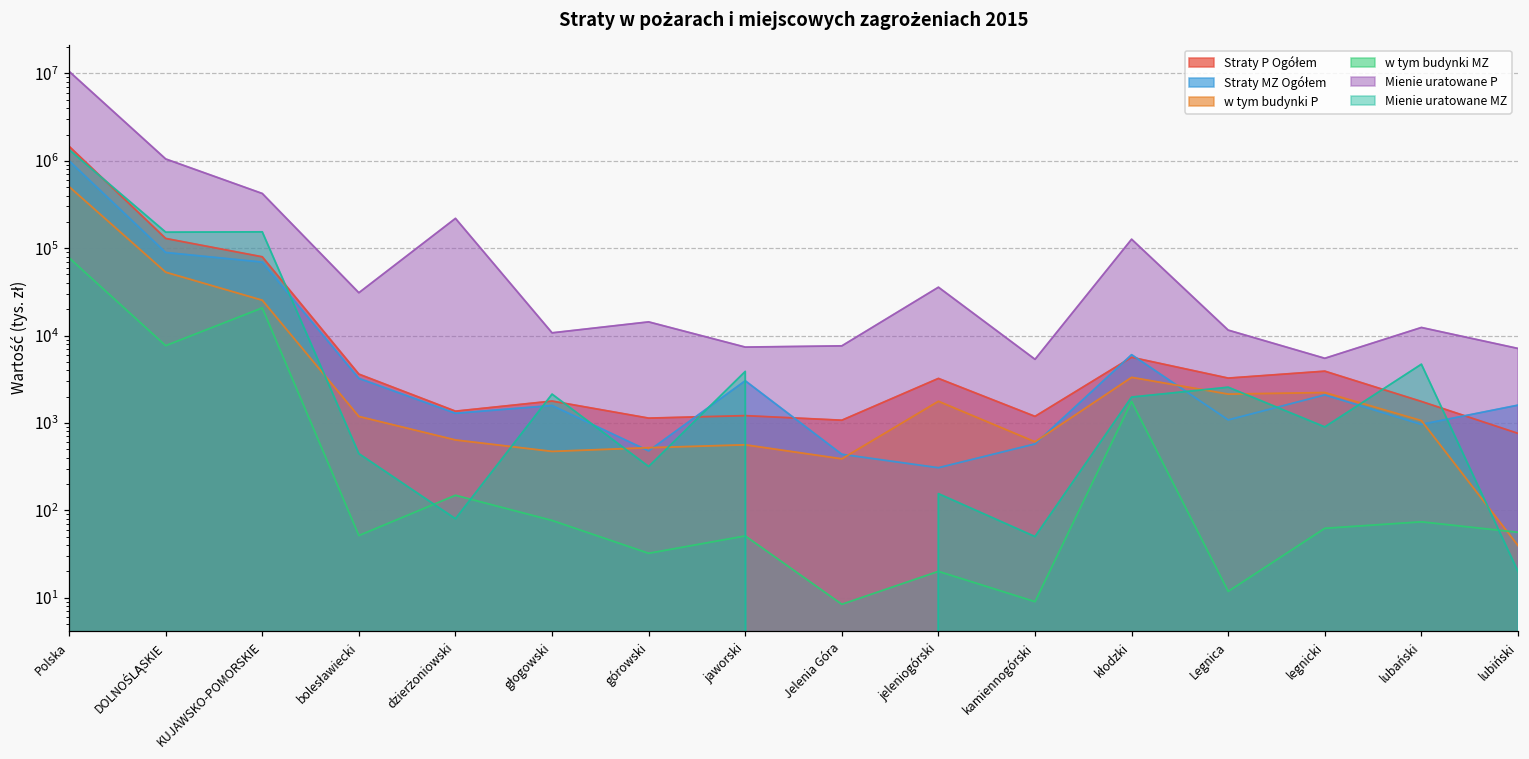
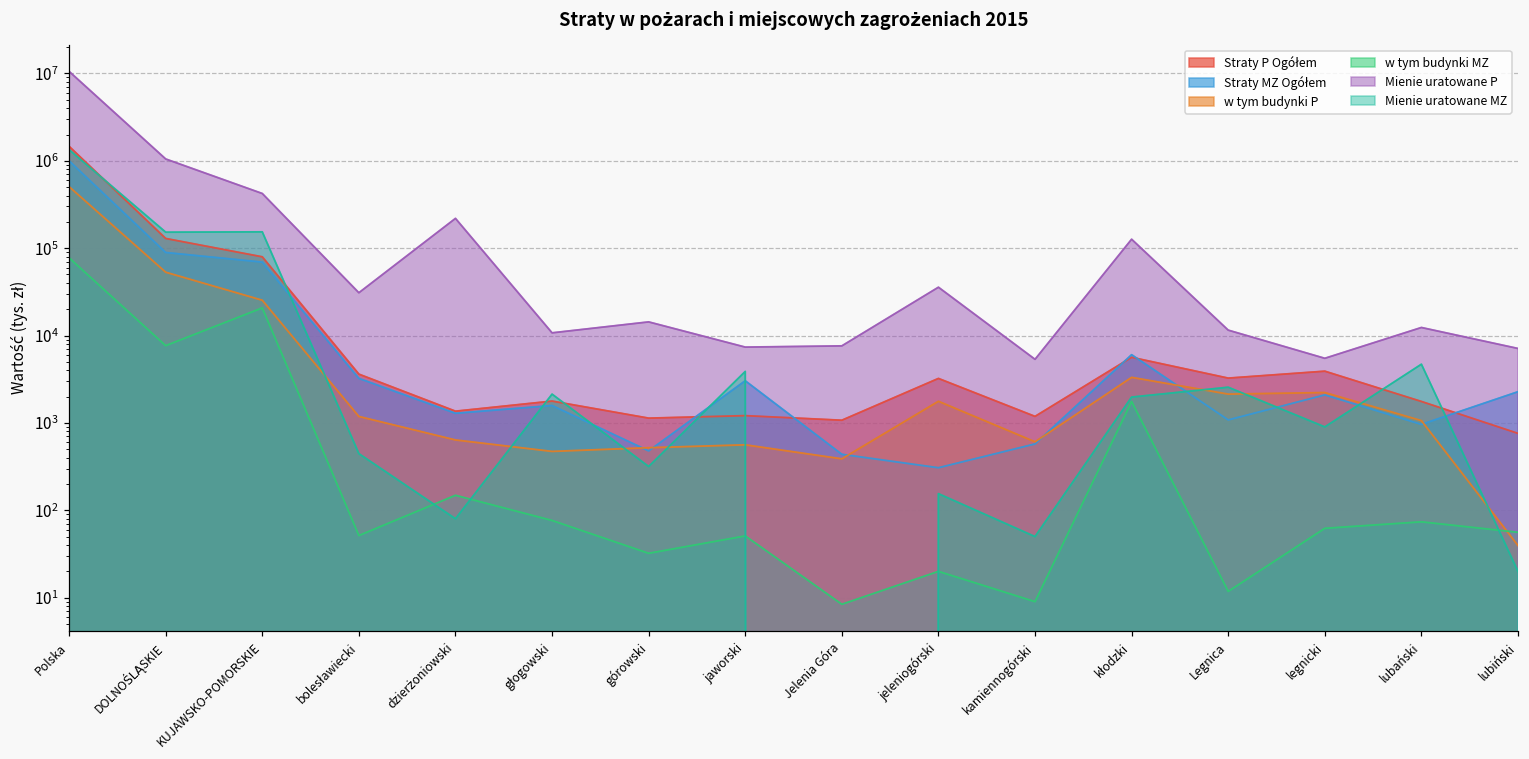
Straty MZ Ogółem, lubiński: 1600 -> 2300
